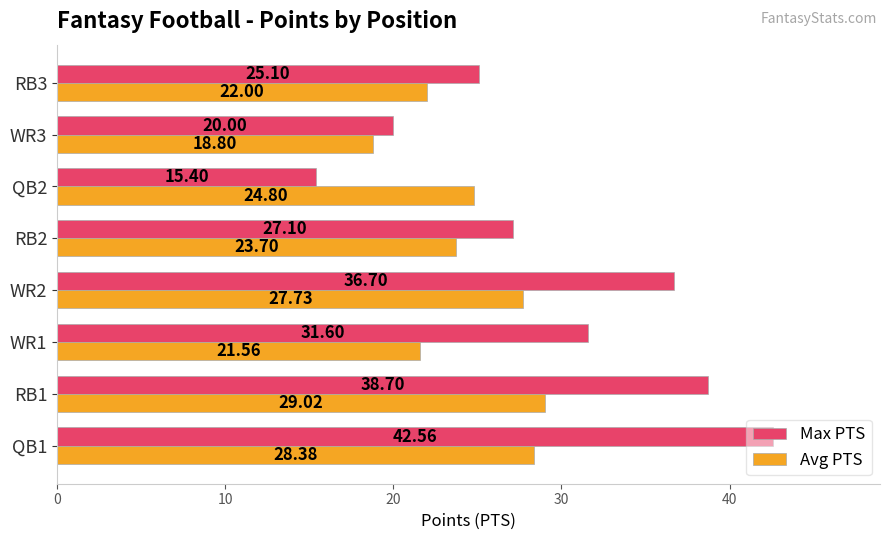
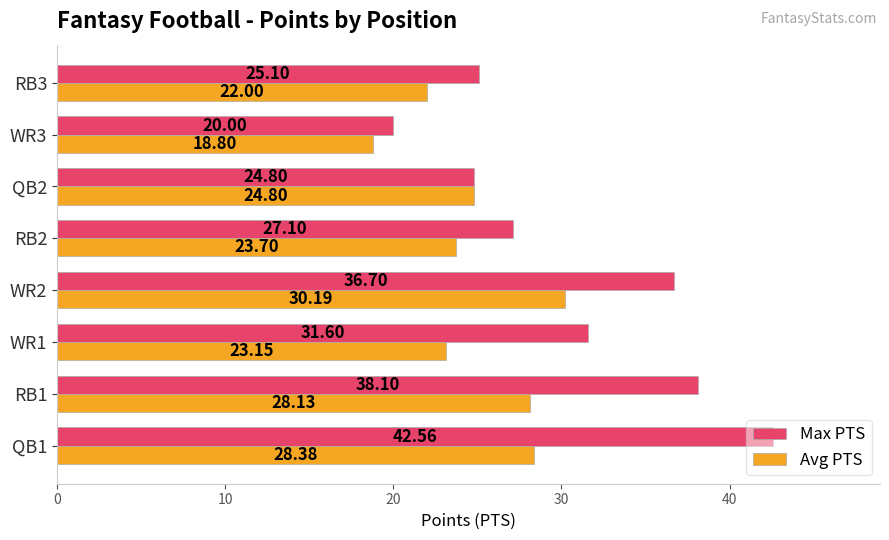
Max PTS, QB2: 15.40 -> 24.80
Avg PTS, WR2: 27.73 -> 30.19
Avg PTS, WR1: 21.56 -> 23.15
Max PTS, RB1: 38.70 -> 38.10
Avg PTS, RB1: 29.02 -> 28.13
